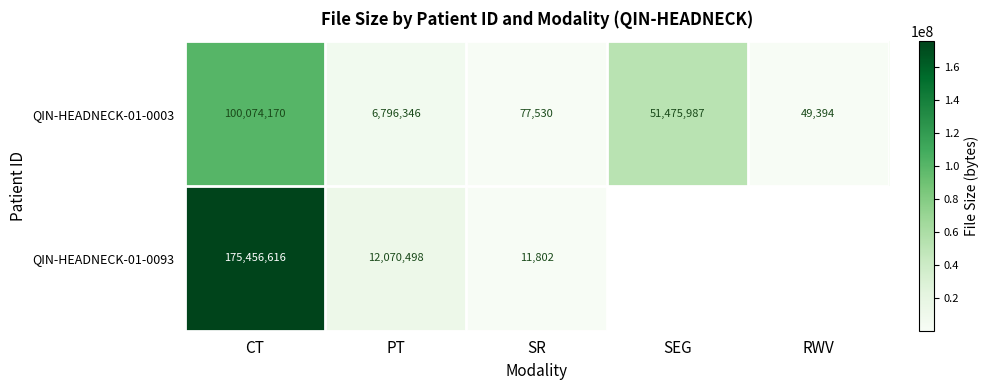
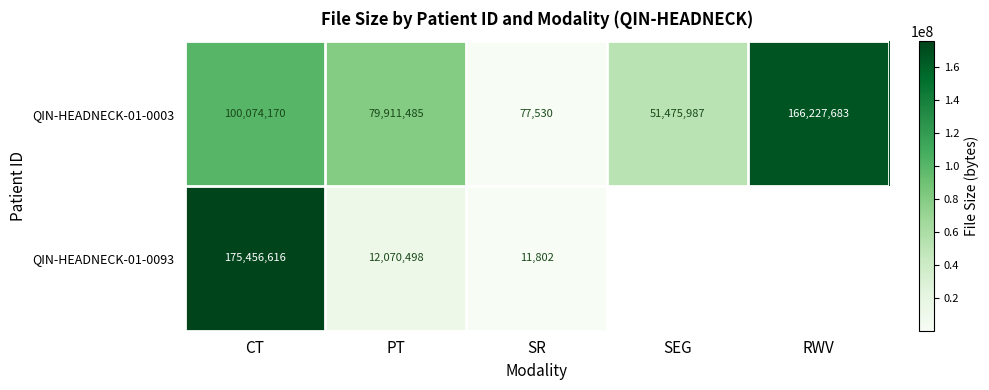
QIN-HEADNECK-01-0003, PT: 6,796,346 -> 79,911,485
QIN-HEADNECK-01-0003, RWV: 49,394 -> 166,227,683
